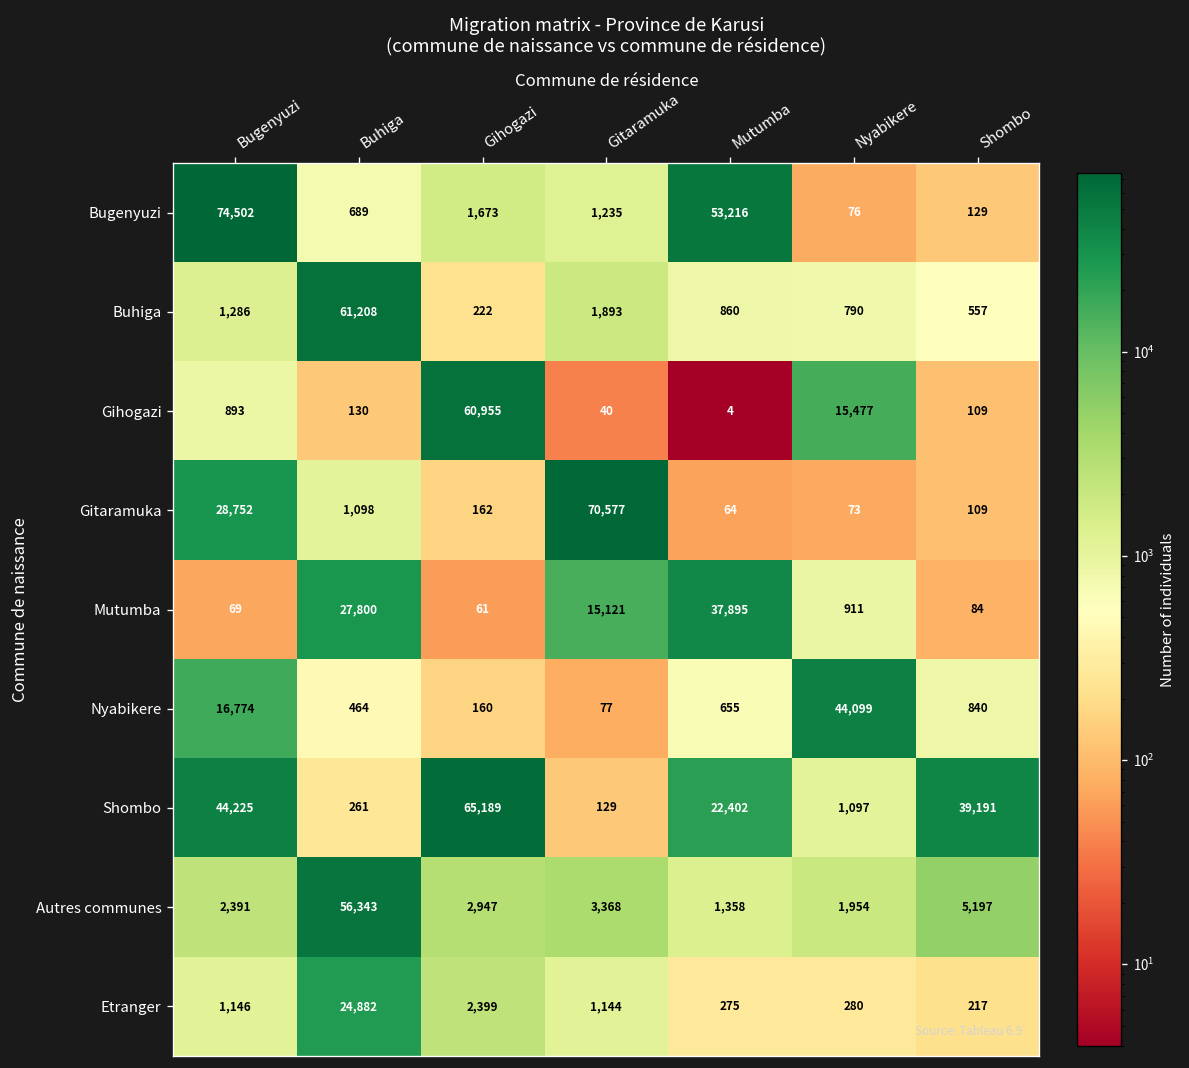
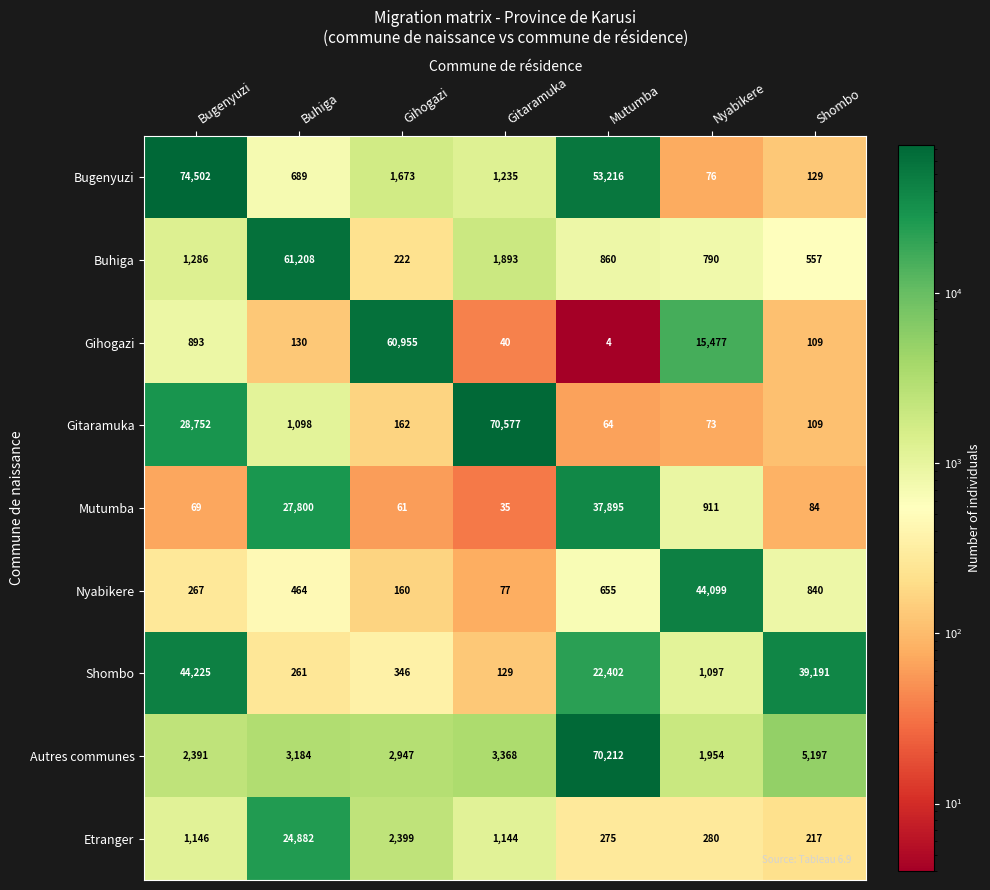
Mutumba, Gitaramuka: 15,121 -> 35
Nyabikere, Bugenyuzi: 16,774 -> 267
Shombo, Gihogazi: 65,189 -> 346
Autres communes, Buhiga: 56,343 -> 3,184
Autres communes, Mutumba: 1,358 -> 70,212
